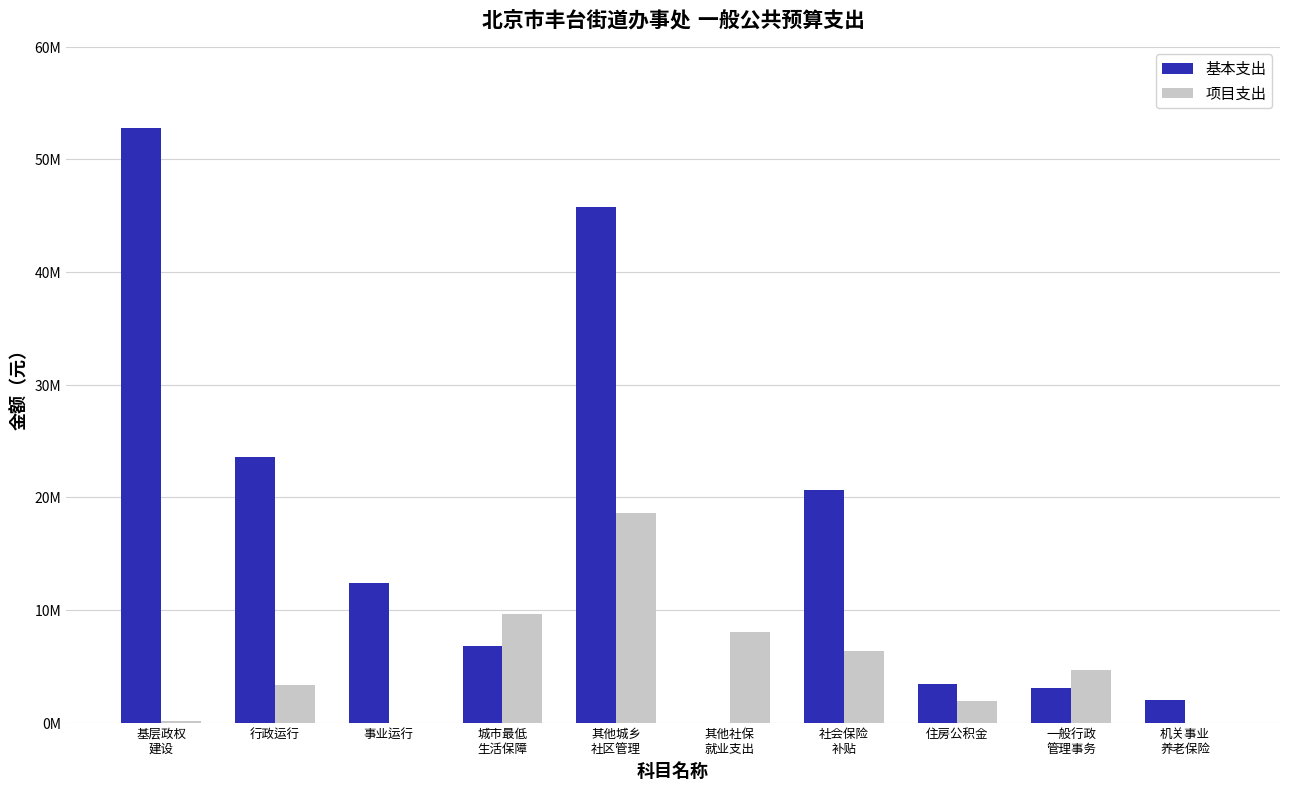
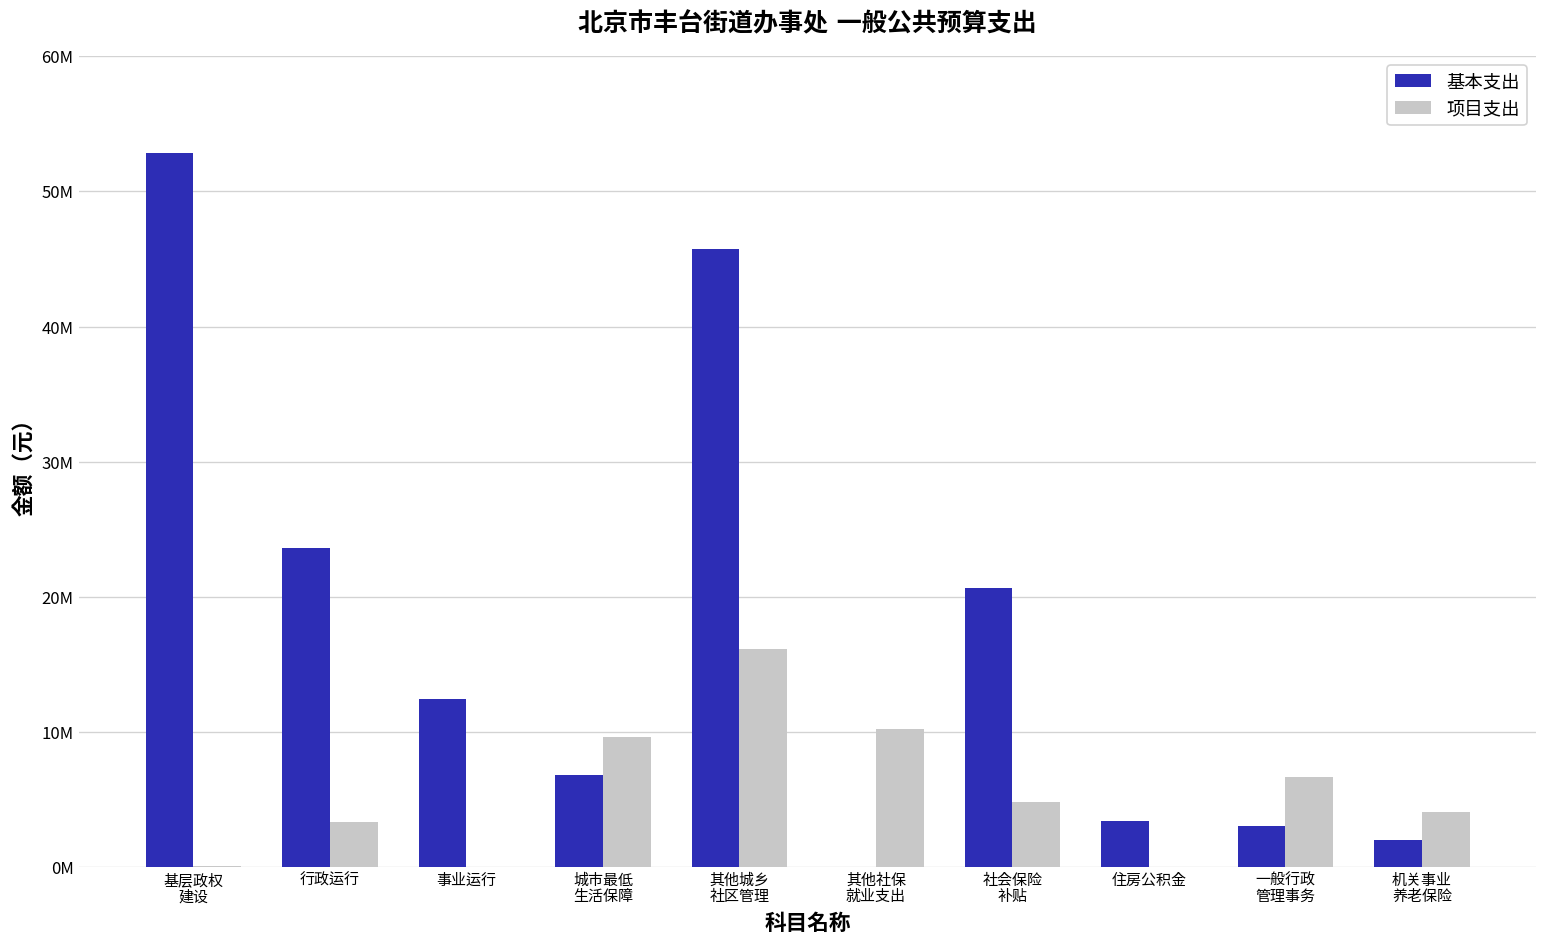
项目支出, 其他城乡 社区管理: 18600000 -> 16100000
项目支出, 其他社保 就业支出: 8100000 -> 10200000
项目支出, 社会保险 补贴: 6400000 -> 4800000
项目支出, 住房公积金: 1900000 -> 0
项目支出, 一般行政 管理事务: 4700000 -> 6600000
项目支出, 机关事业 养老保险: 0 -> 4100000
